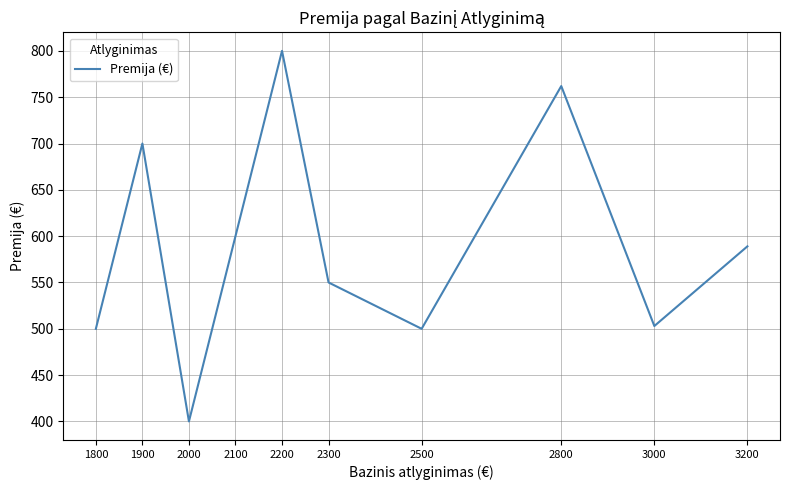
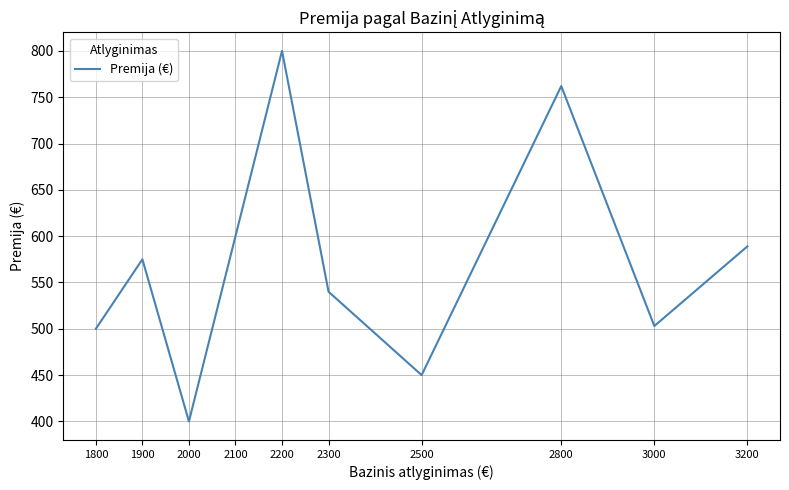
1900: 700 -> 580
2300: 550 -> 540
2500: 500 -> 450
